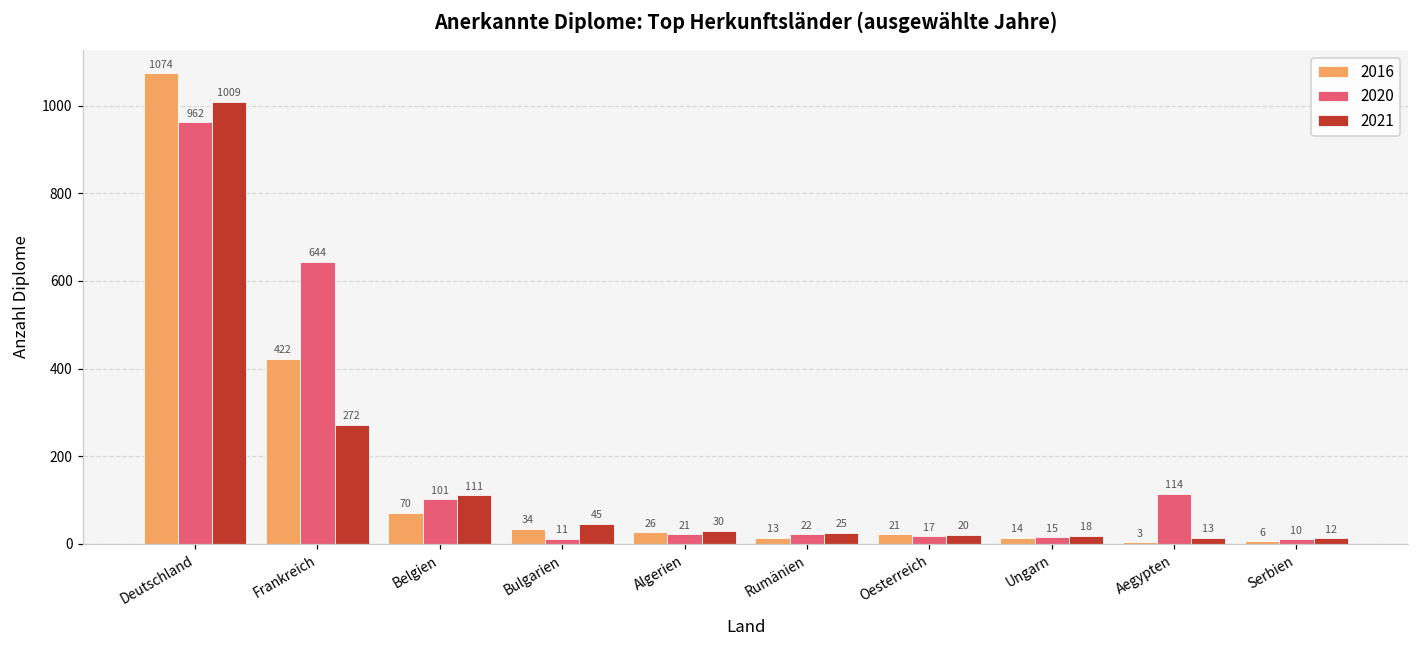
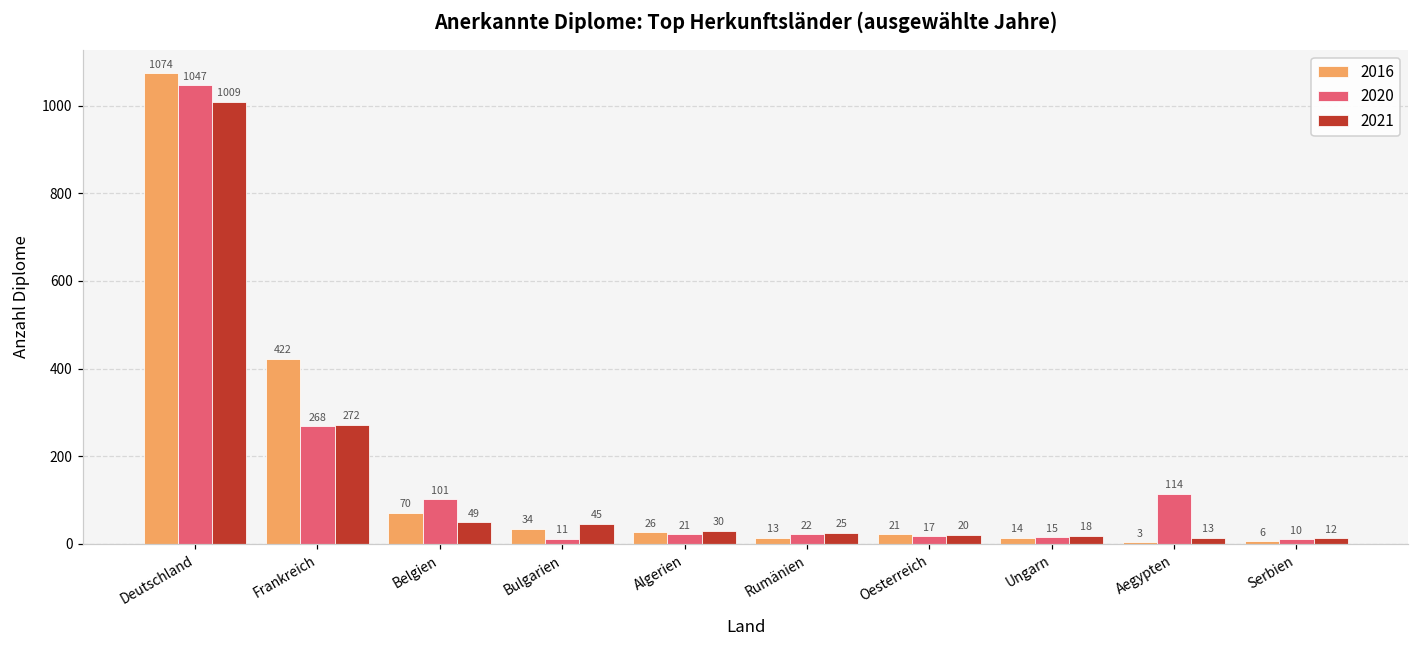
2020, Deutschland: 962 -> 1047
2020, Frankreich: 644 -> 268
2021, Belgien: 111 -> 49
